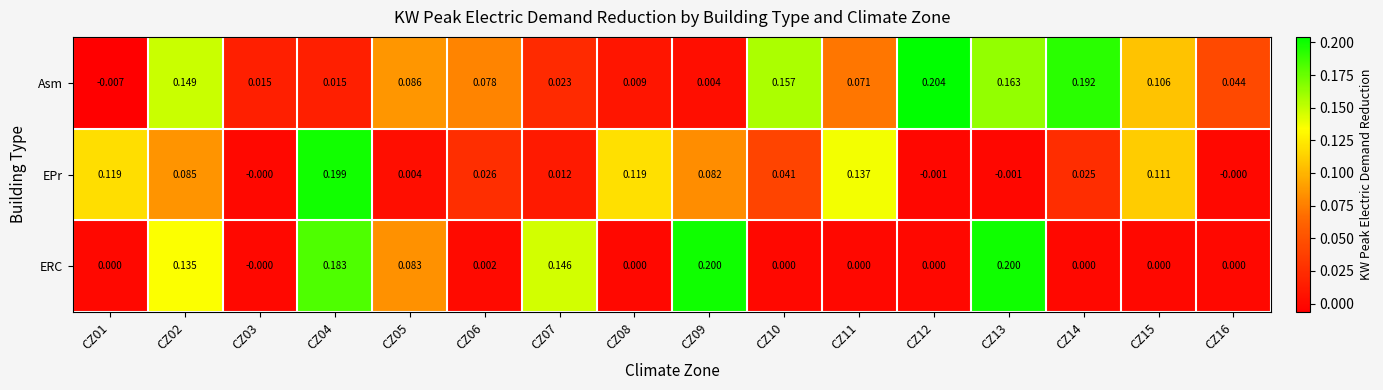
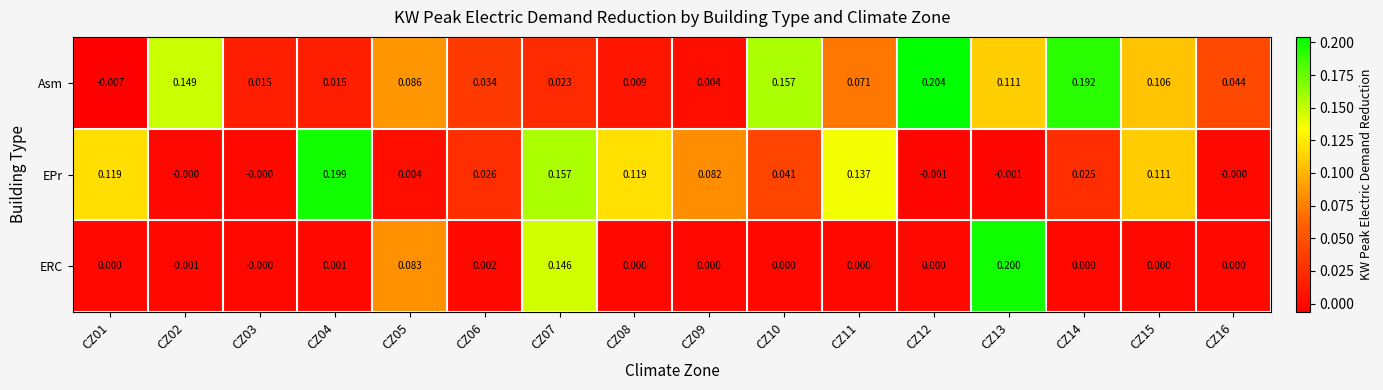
Asm, CZ06: 0.078 -> 0.034
Asm, CZ13: 0.163 -> 0.111
EPr, CZ02: 0.085 -> -0.000
EPr, CZ07: 0.012 -> 0.157
ERC, CZ02: 0.135 -> -0.001
ERC, CZ04: 0.183 -> 0.001
ERC, CZ09: 0.200 -> 0.000
